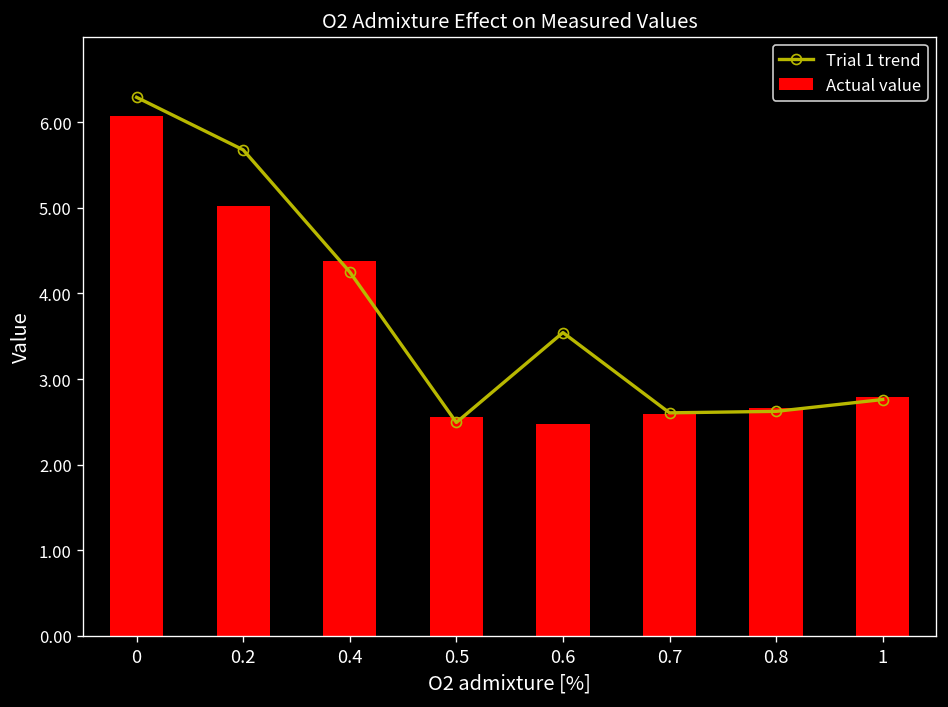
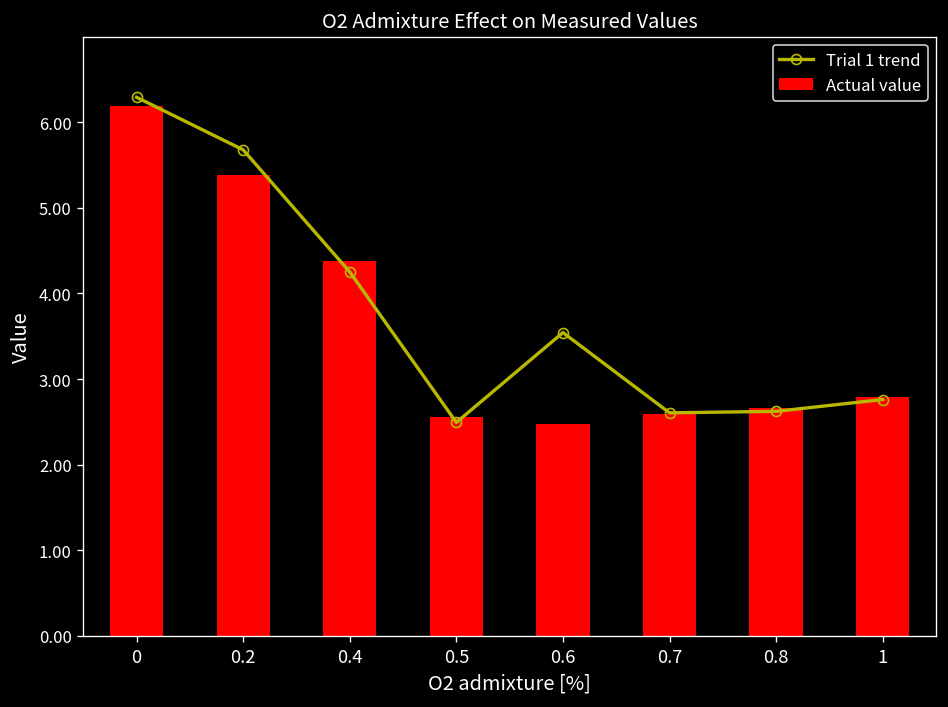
Actual value, 0: 6.1 -> 6.2
Actual value, 0.2: 5.0 -> 5.4
